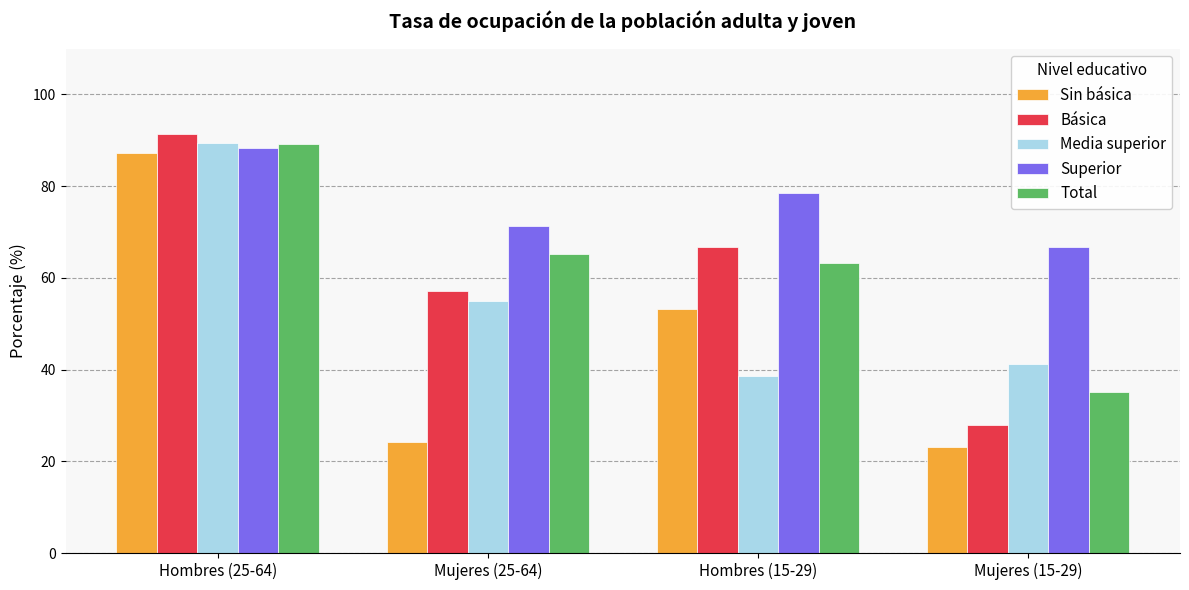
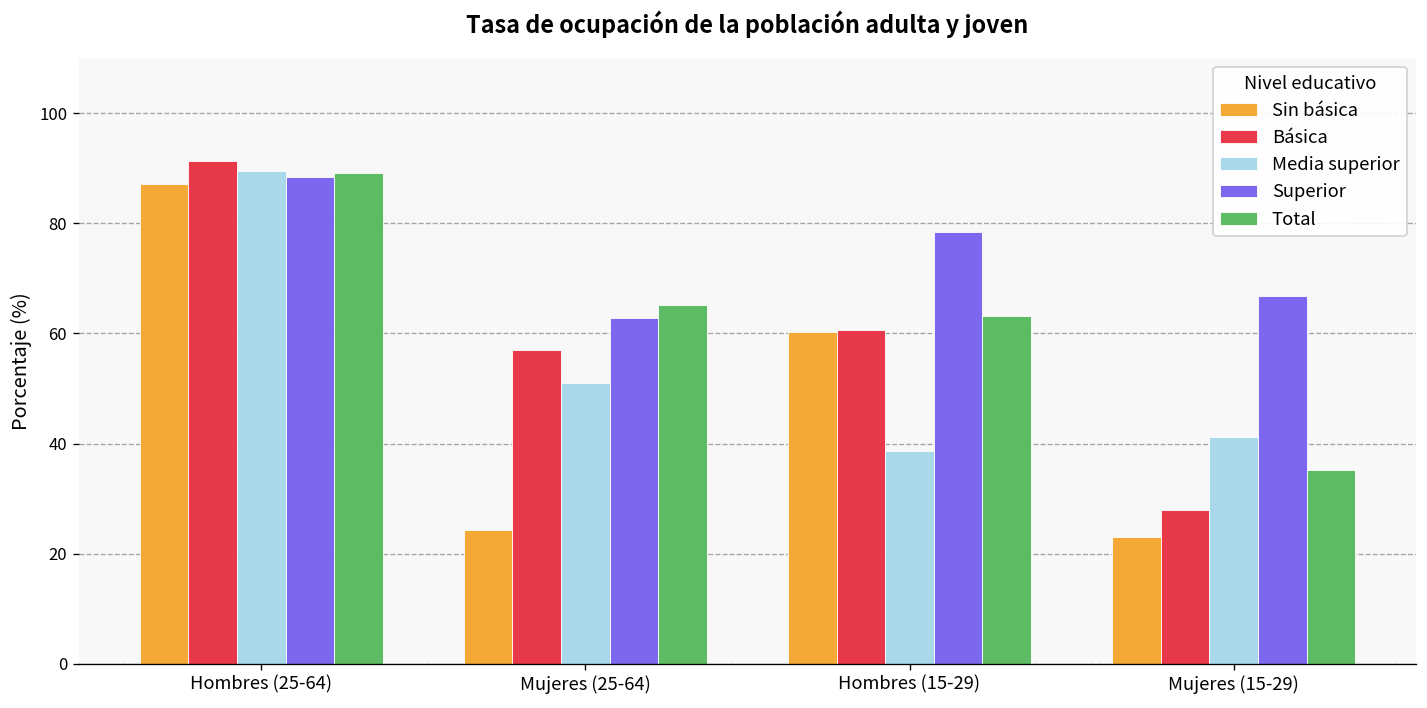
Media superior, Mujeres (25-64): 55 -> 51
Superior, Mujeres (25-64): 71 -> 63
Sin básica, Hombres (15-29): 53 -> 60
Básica, Hombres (15-29): 67 -> 61
